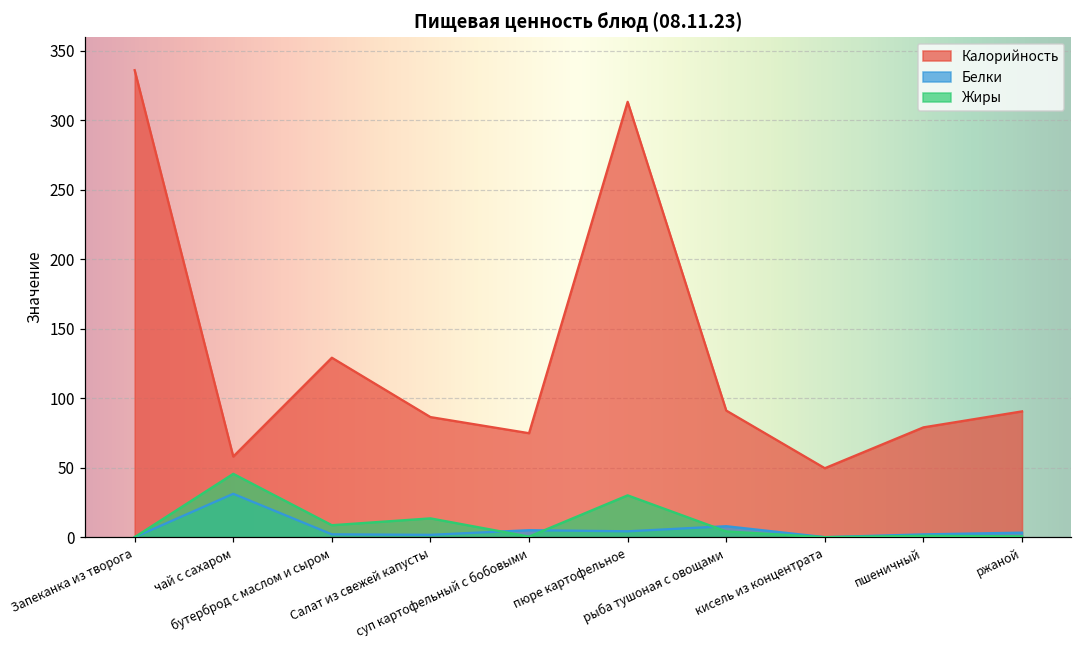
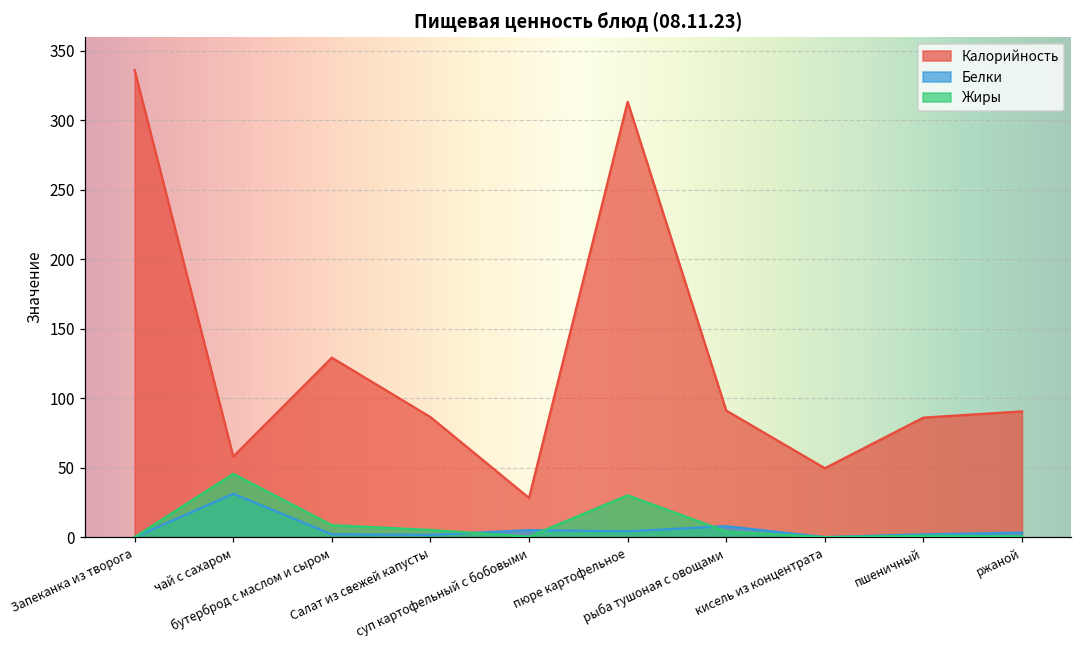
Жиры, Салат из свежей капусты: 14 -> 5
Калорийность, суп картофельный с бобовыми: 75 -> 28
Калорийность, пшеничный: 79 -> 86
